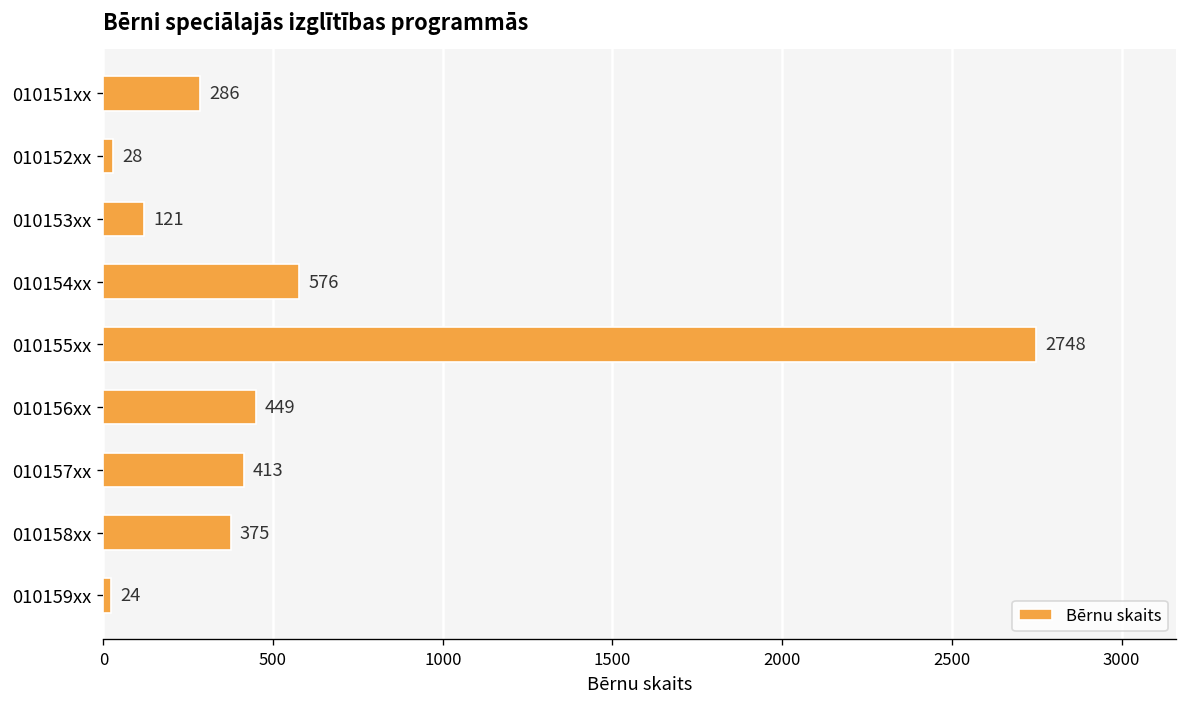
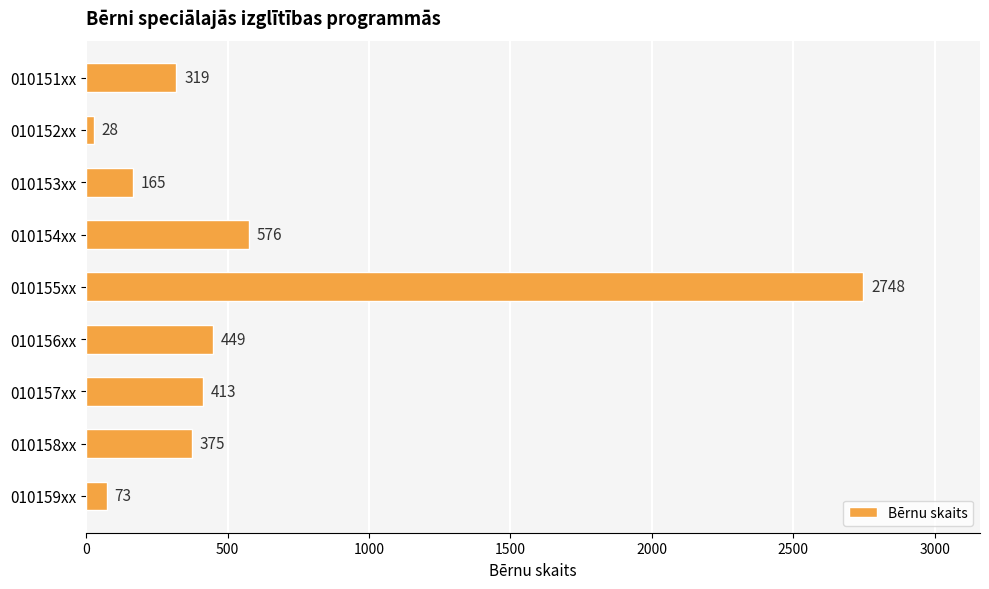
010151xx: 286 -> 319
010153xx: 121 -> 165
010159xx: 24 -> 73
